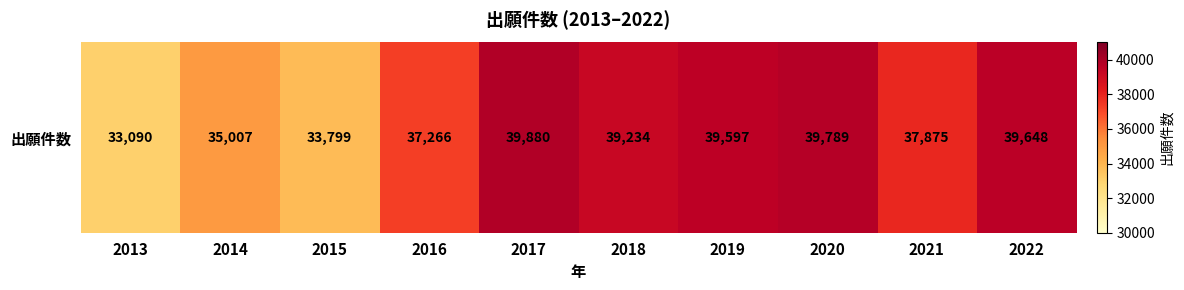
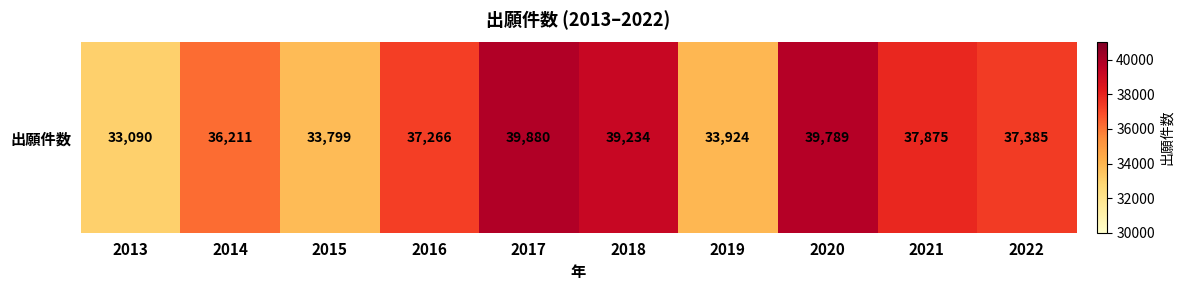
出願件数, 2014: 35,007 -> 36,211
出願件数, 2019: 39,597 -> 33,924
出願件数, 2022: 39,648 -> 37,385
